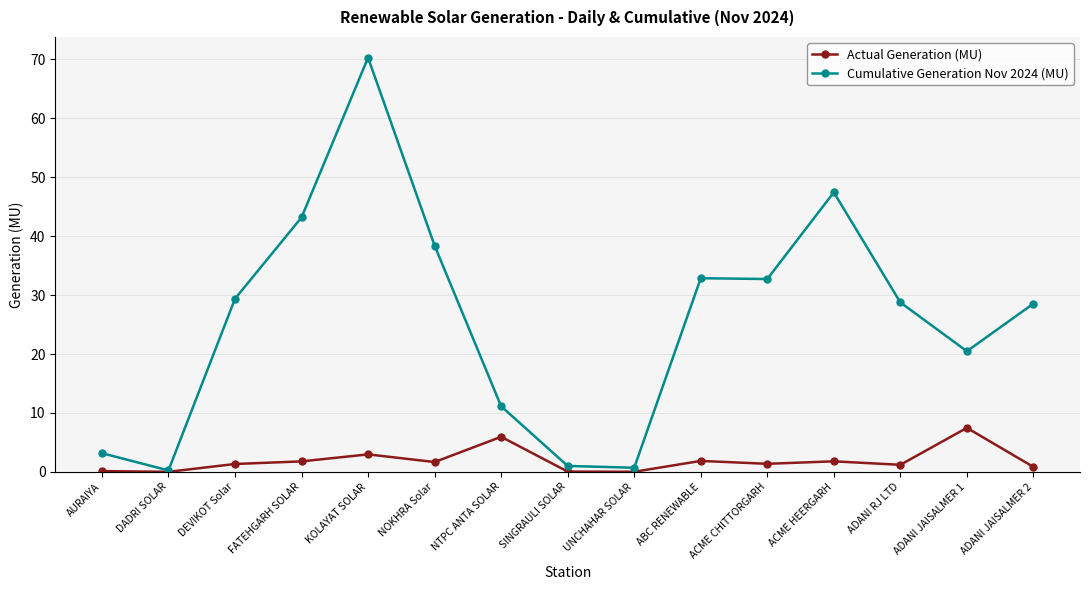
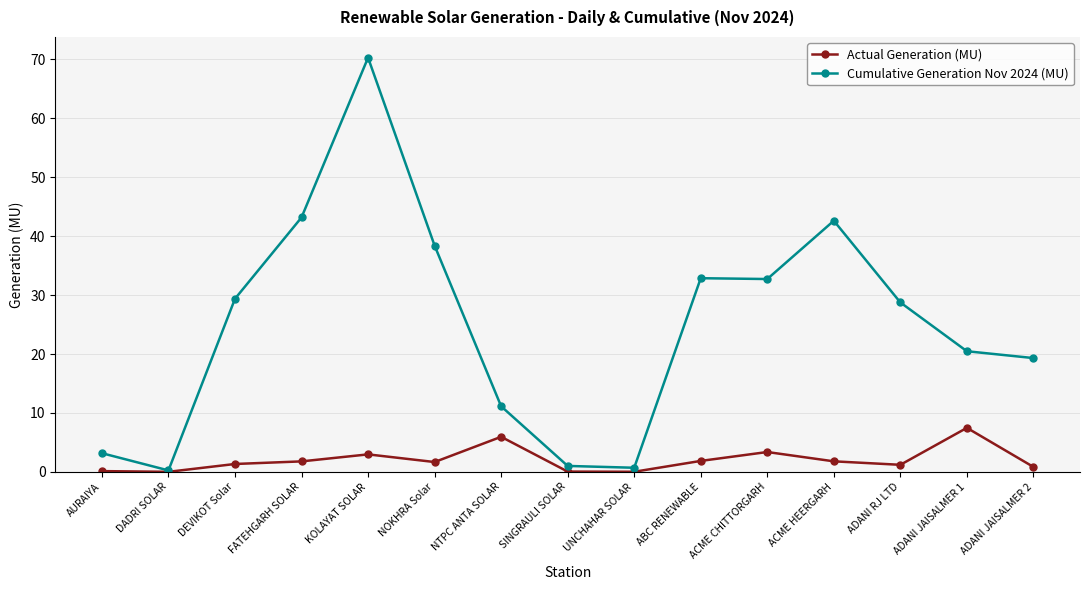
Actual Generation (MU), ACME CHITTORGARH: 1 -> 3
Cumulative Generation Nov 2024 (MU), ACME HEERGARH: 47 -> 43
Cumulative Generation Nov 2024 (MU), ADANI JAISALMER 2: 29 -> 19
